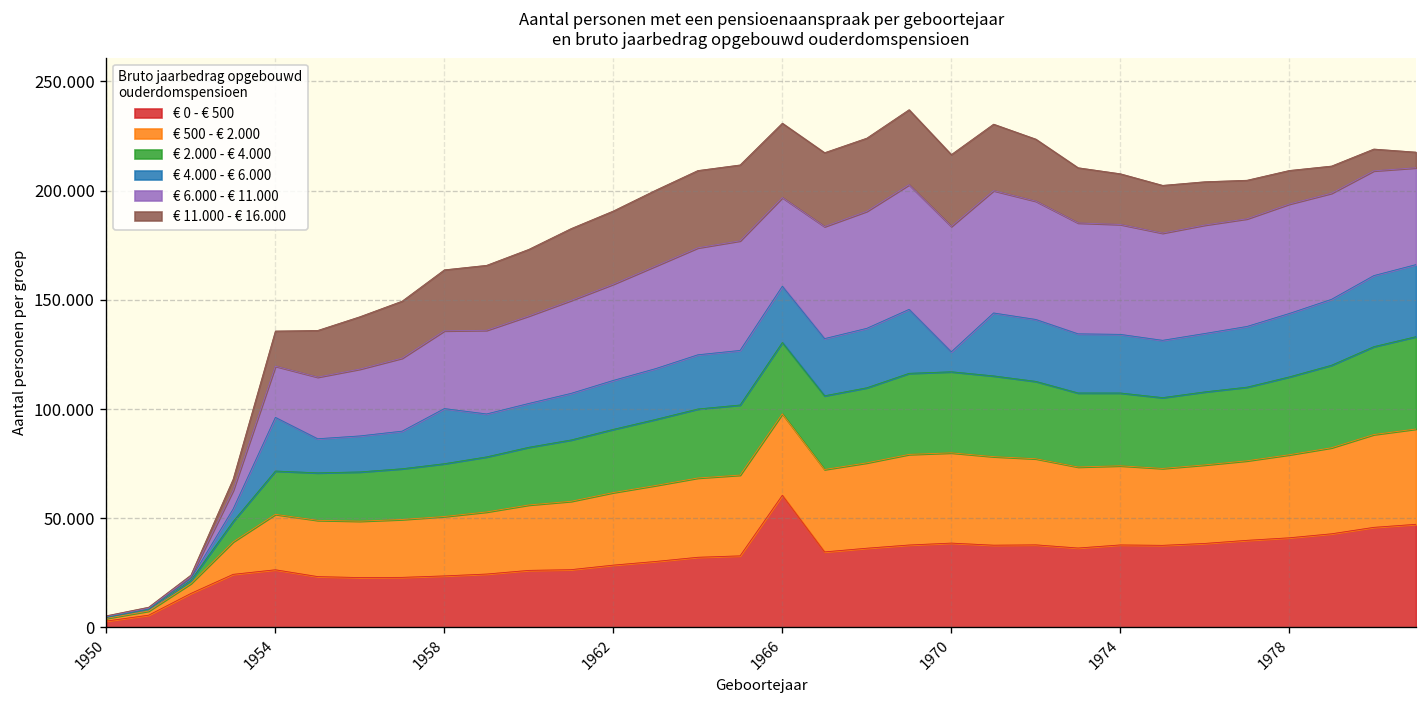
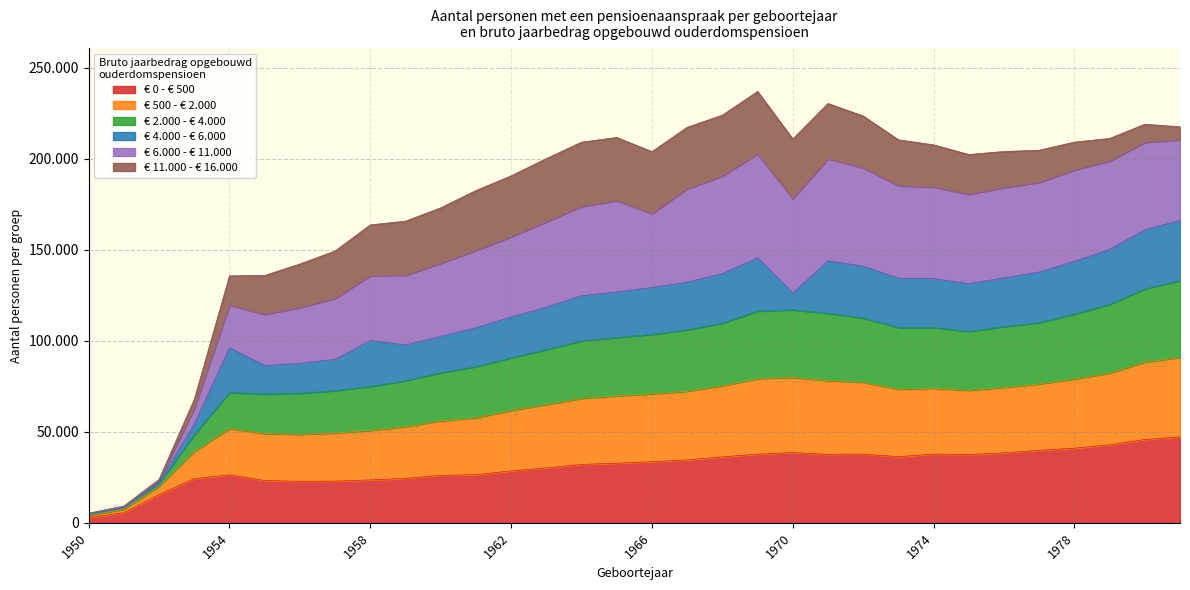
€ 0 - € 500, 1966: 60 -> 34
€ 6.000 - € 11.000, 1970: 57 -> 52
